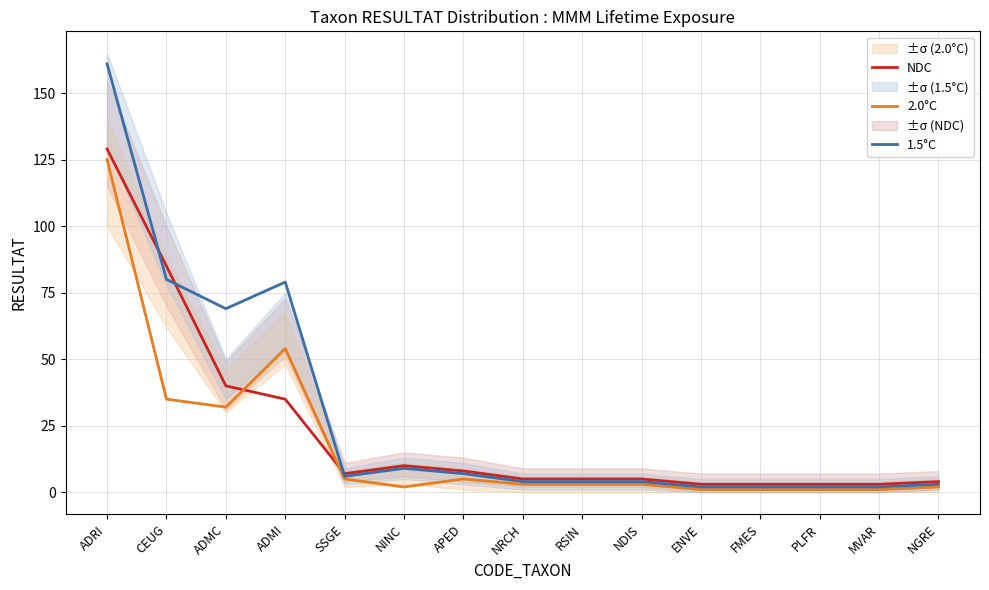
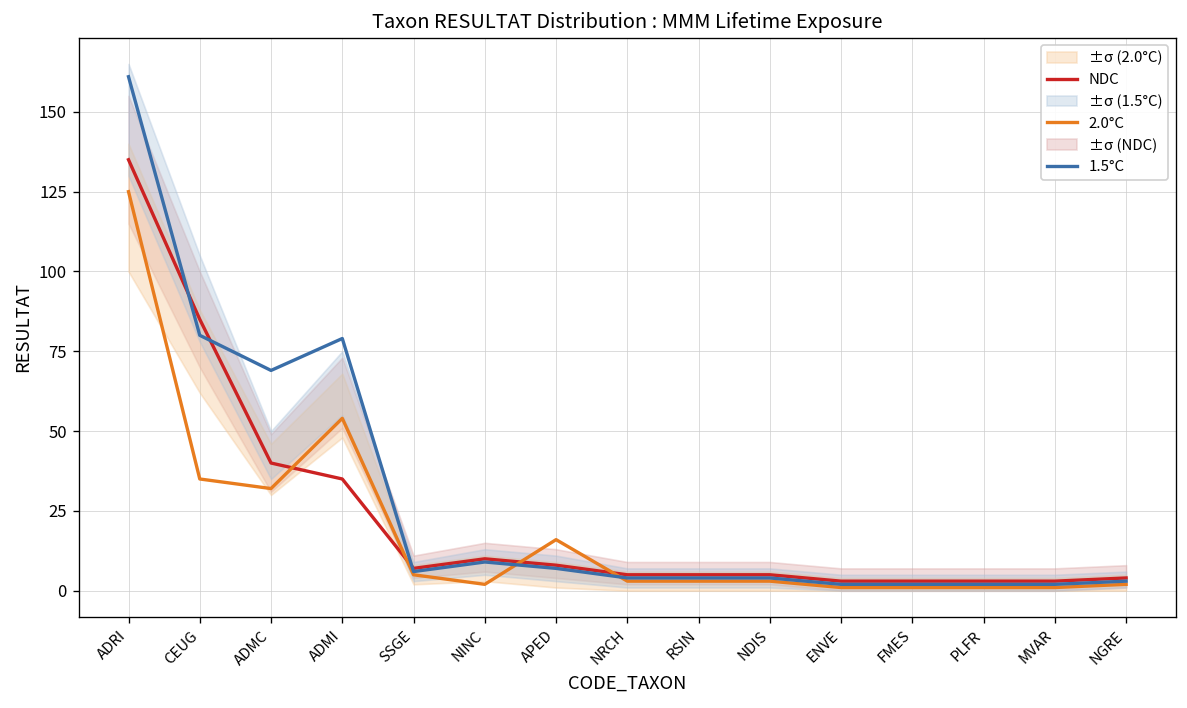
NDC, ADRI: 129 -> 135
2.0°C, APED: 5 -> 16
